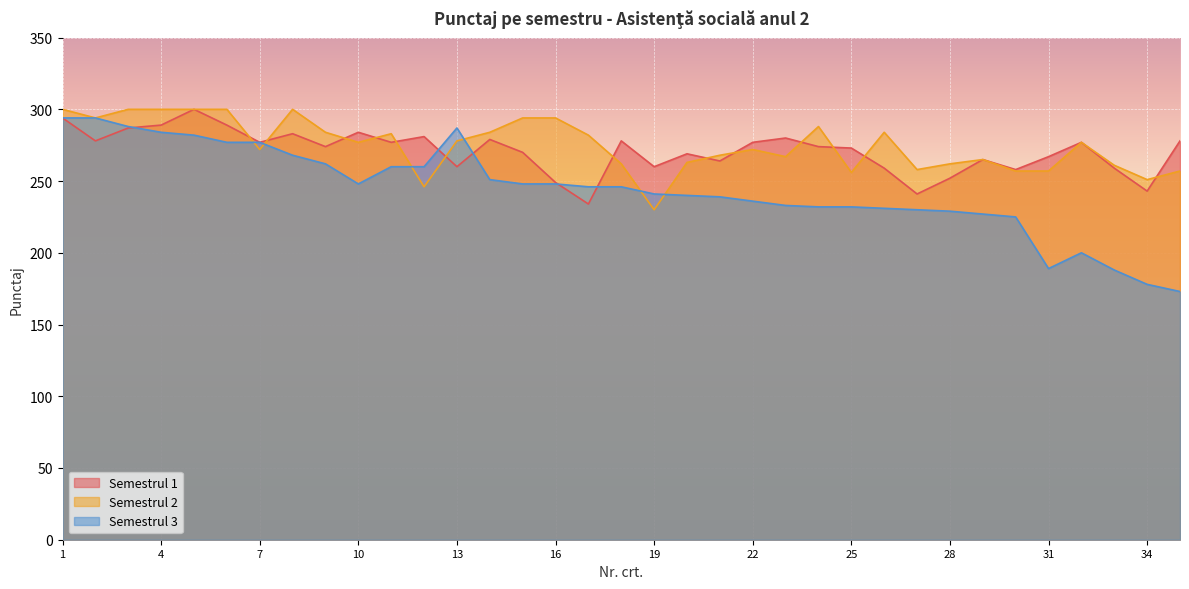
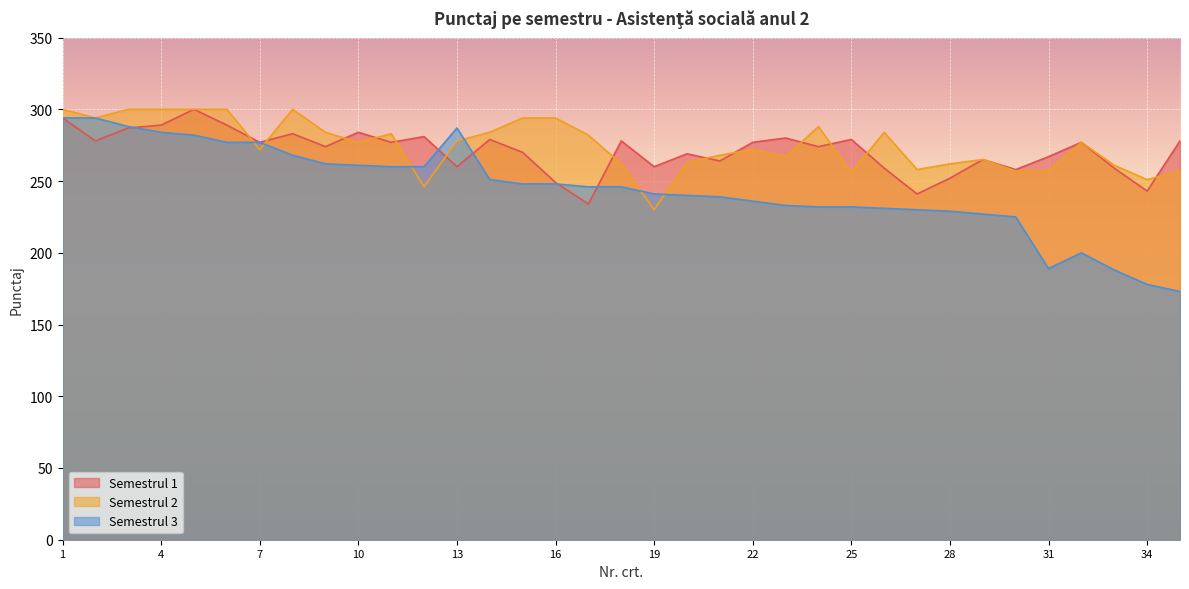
Semestrul 3, 10: 248 -> 261
Semestrul 1, 25: 273 -> 279
